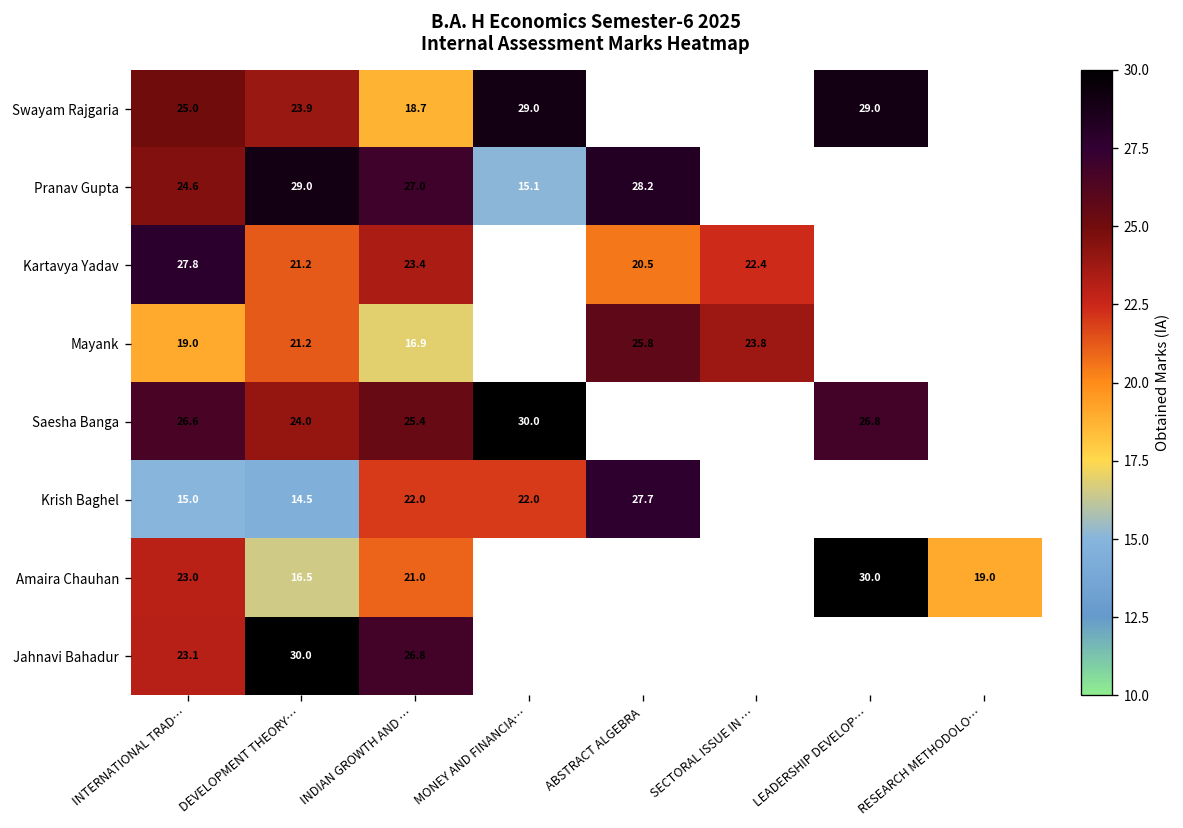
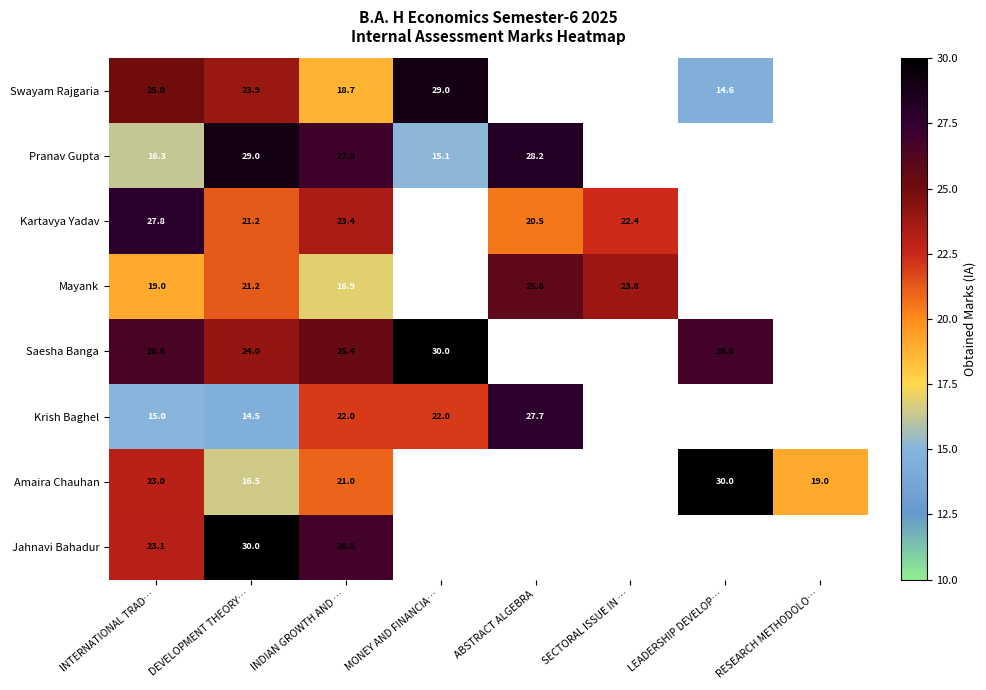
Swayam Rajgaria, LEADERSHIP DEVELOP…: 29.0 -> 14.6
Pranav Gupta, INTERNATIONAL TRAD…: 24.6 -> 16.3
